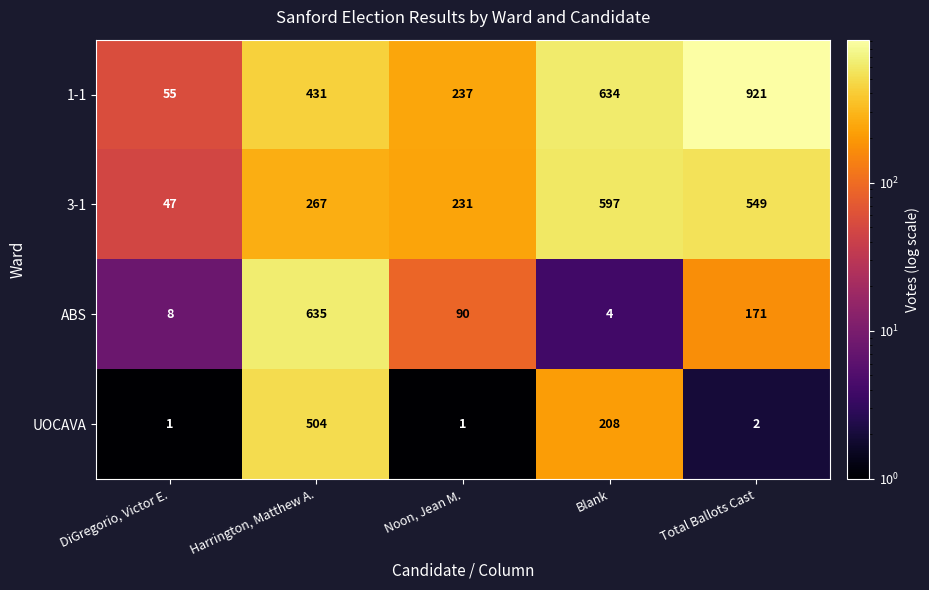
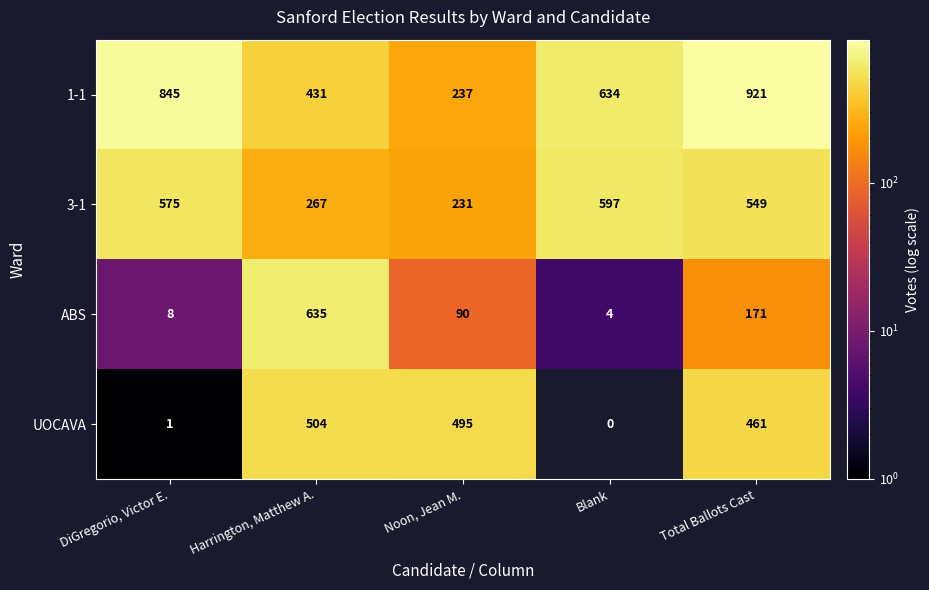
1-1, DiGregorio, Victor E.: 55 -> 845
3-1, DiGregorio, Victor E.: 47 -> 575
UOCAVA, Noon, Jean M.: 1 -> 495
UOCAVA, Blank: 208 -> 0
UOCAVA, Total Ballots Cast: 2 -> 461
